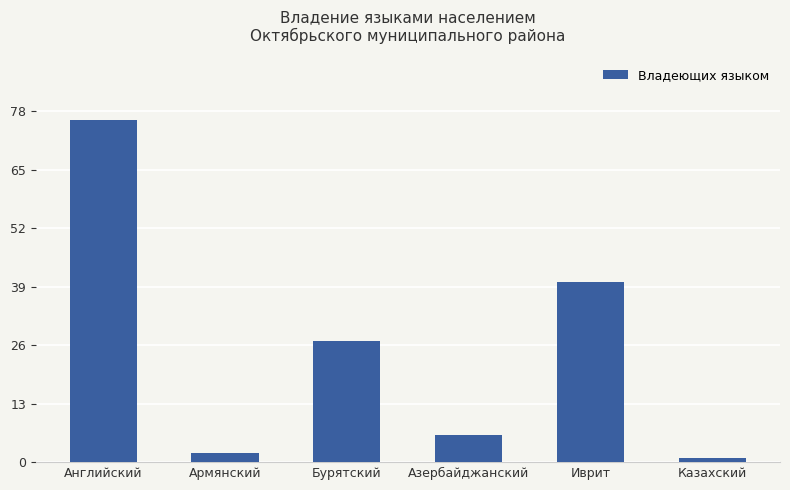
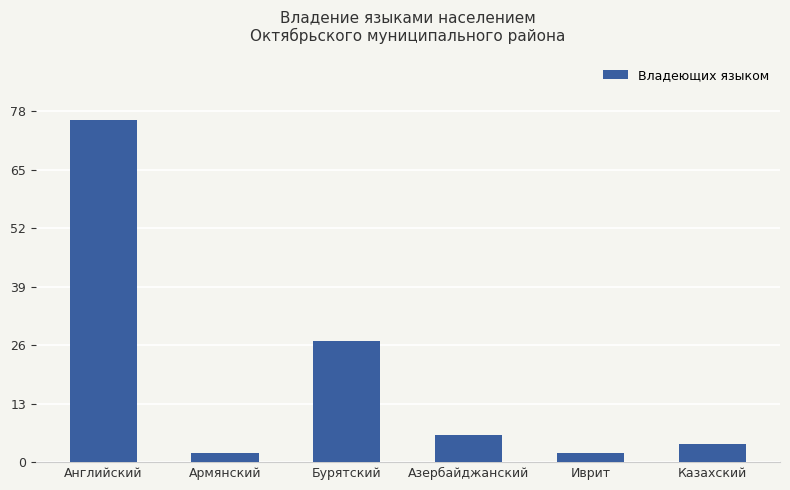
Иврит: 40 -> 2
Казахский: 1 -> 4
